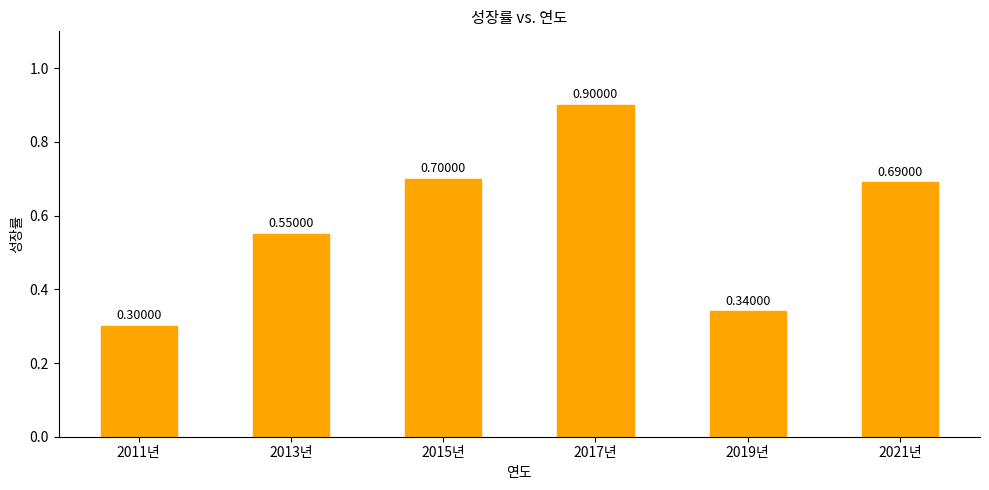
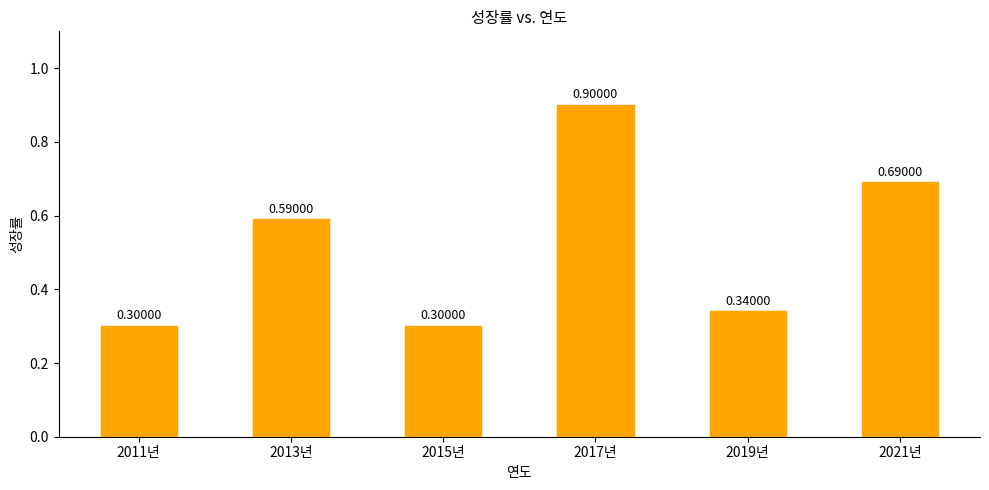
2013년: 0.55000 -> 0.59000
2015년: 0.70000 -> 0.30000
